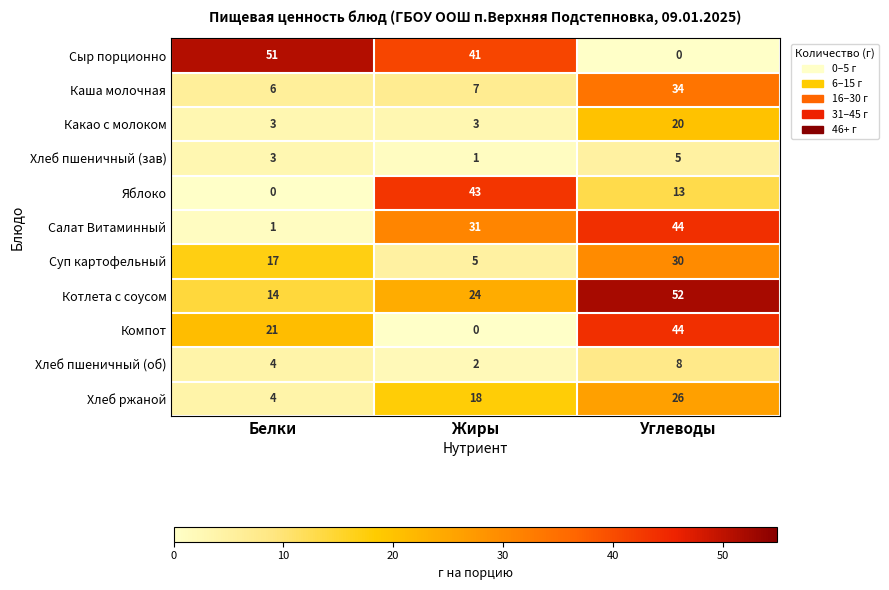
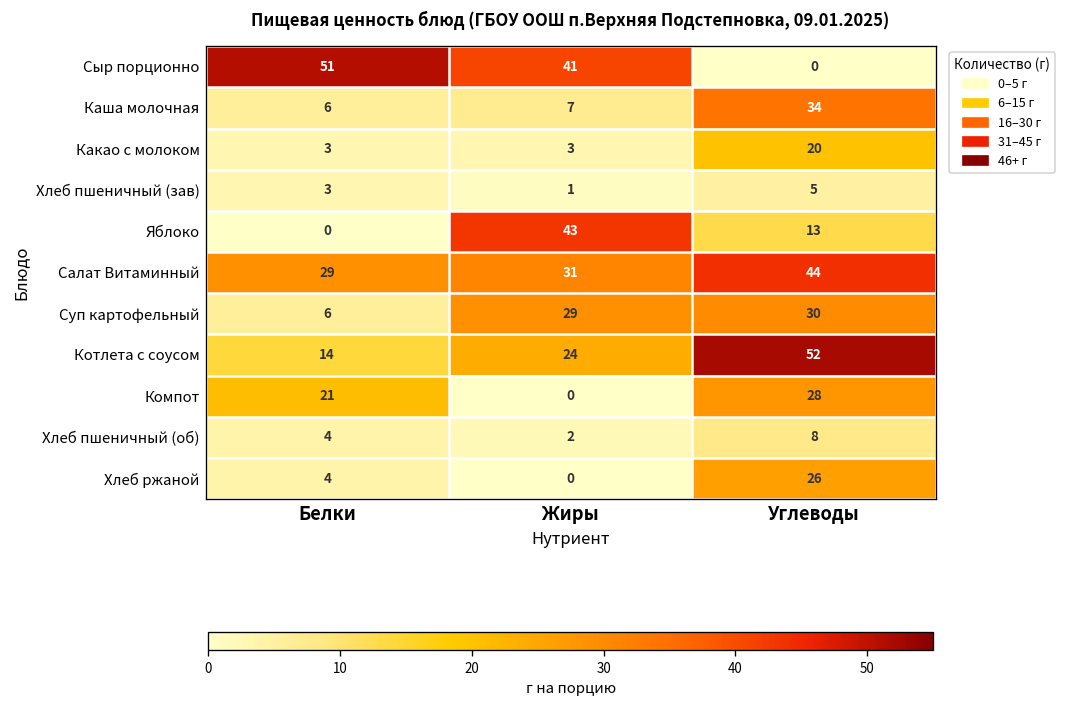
Салат Витаминный, Белки: 1 -> 29
Суп картофельный, Белки: 17 -> 6
Суп картофельный, Жиры: 5 -> 29
Компот, Углеводы: 44 -> 28
Хлеб ржаной, Жиры: 18 -> 0
